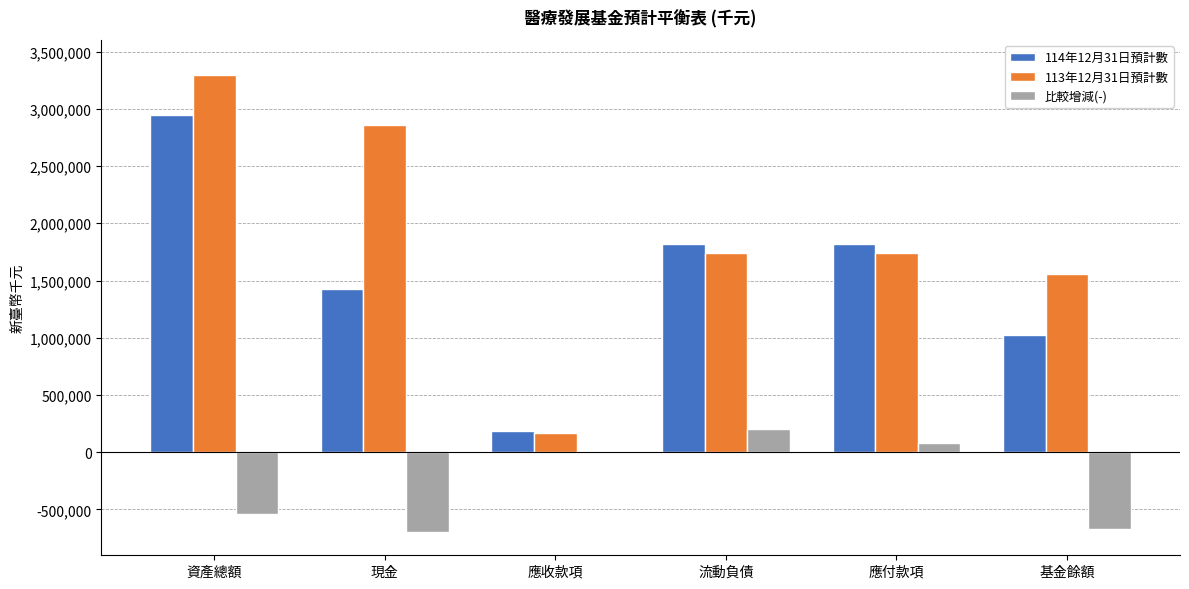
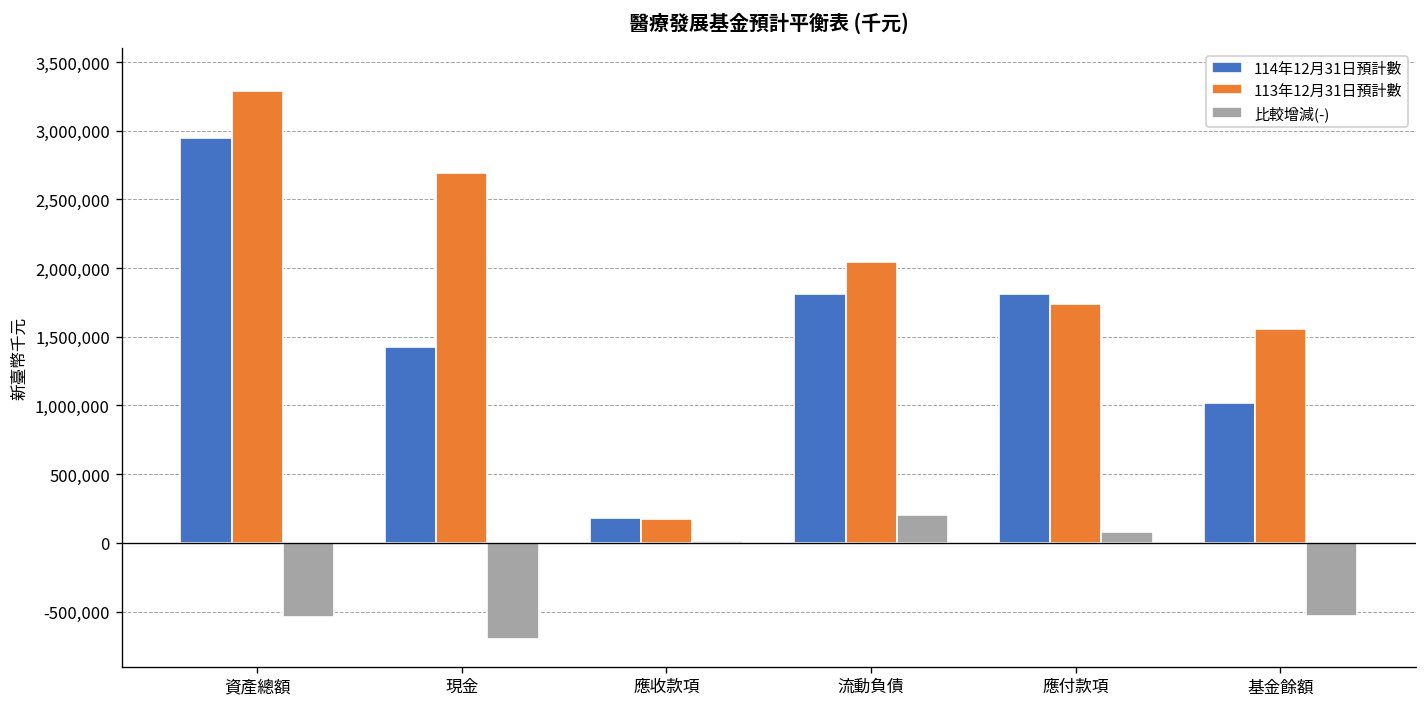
113年12月31日預計數, 現金: 2,860,000 -> 2,690,000
113年12月31日預計數, 流動負債: 1,740,000 -> 2,040,000
比較增減(-), 基金餘額: -670,000 -> -530,000
